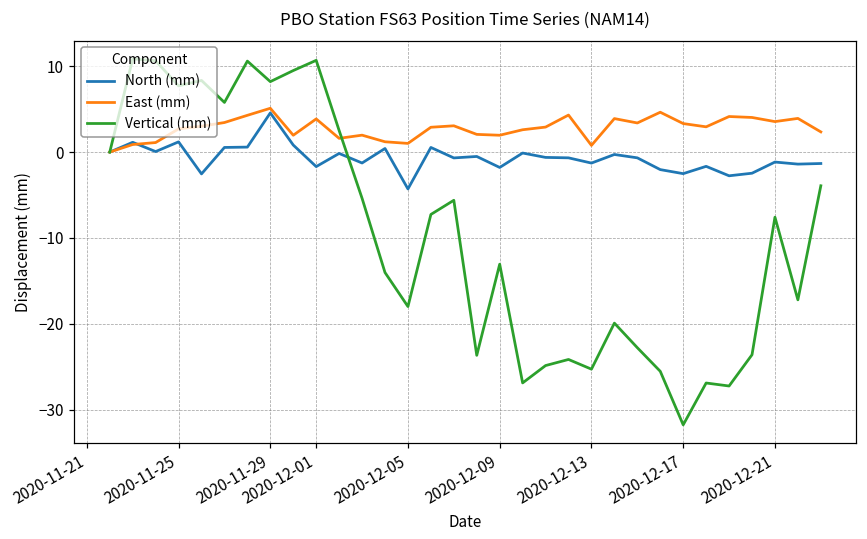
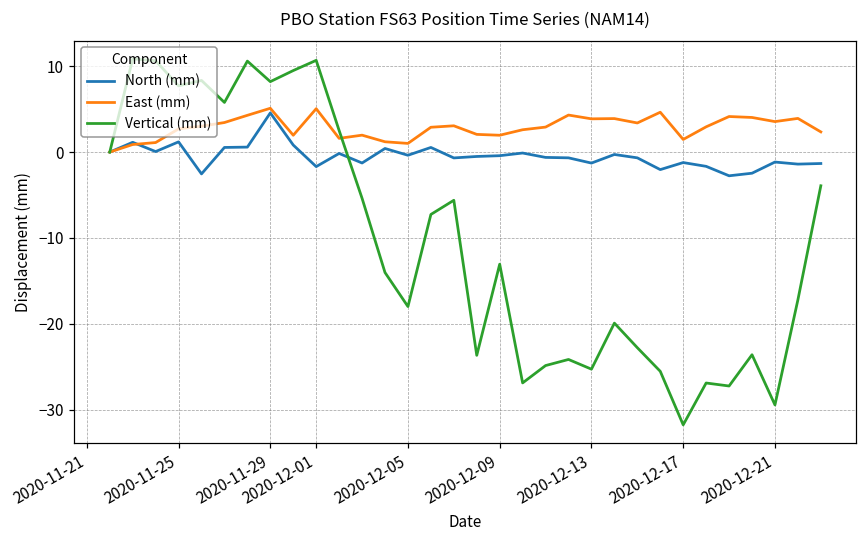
East (mm), 2020-12-01: 4 -> 5
North (mm), 2020-12-05: -4 -> 0
North (mm), 2020-12-09: -2 -> 0
East (mm), 2020-12-13: 1 -> 4
North (mm), 2020-12-17: -3 -> -1
East (mm), 2020-12-17: 3 -> 1
Vertical (mm), 2020-12-21: -8 -> -29
